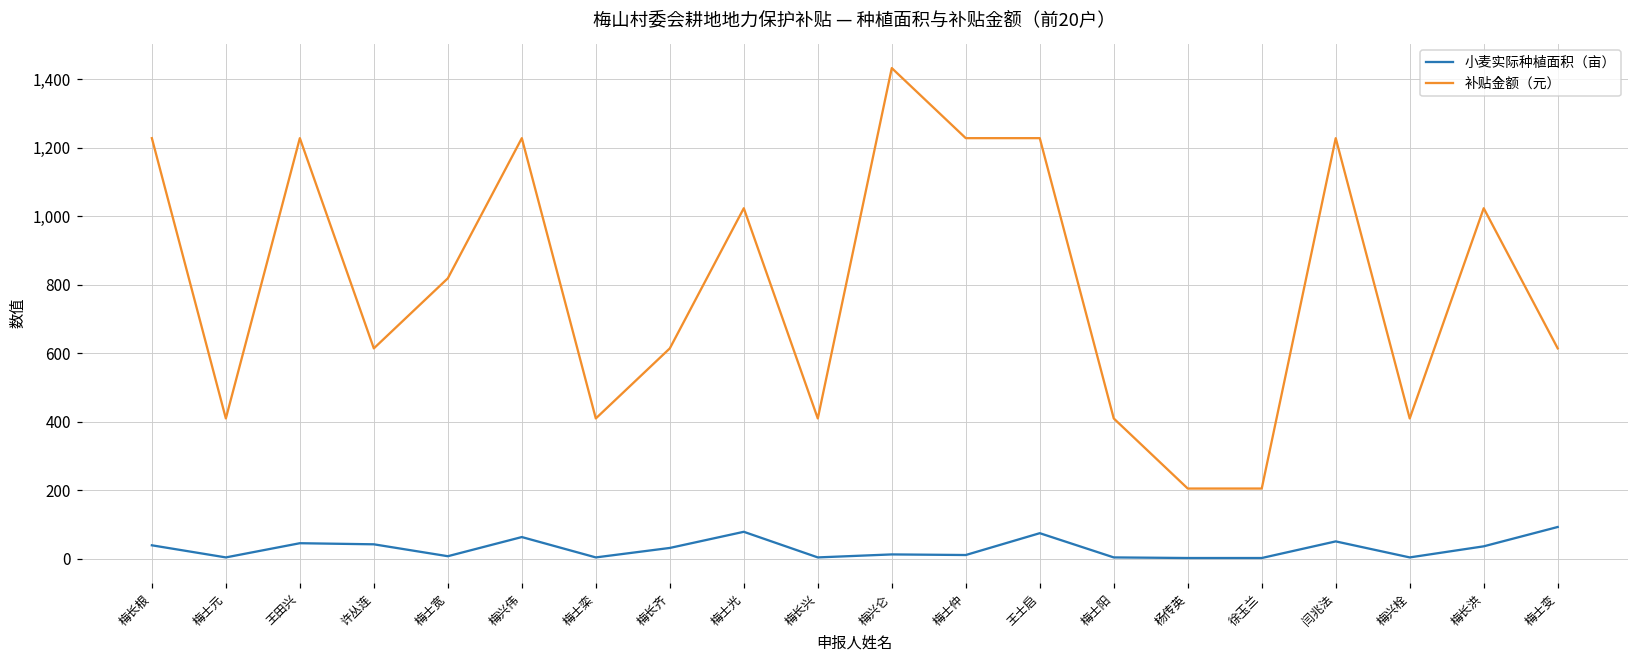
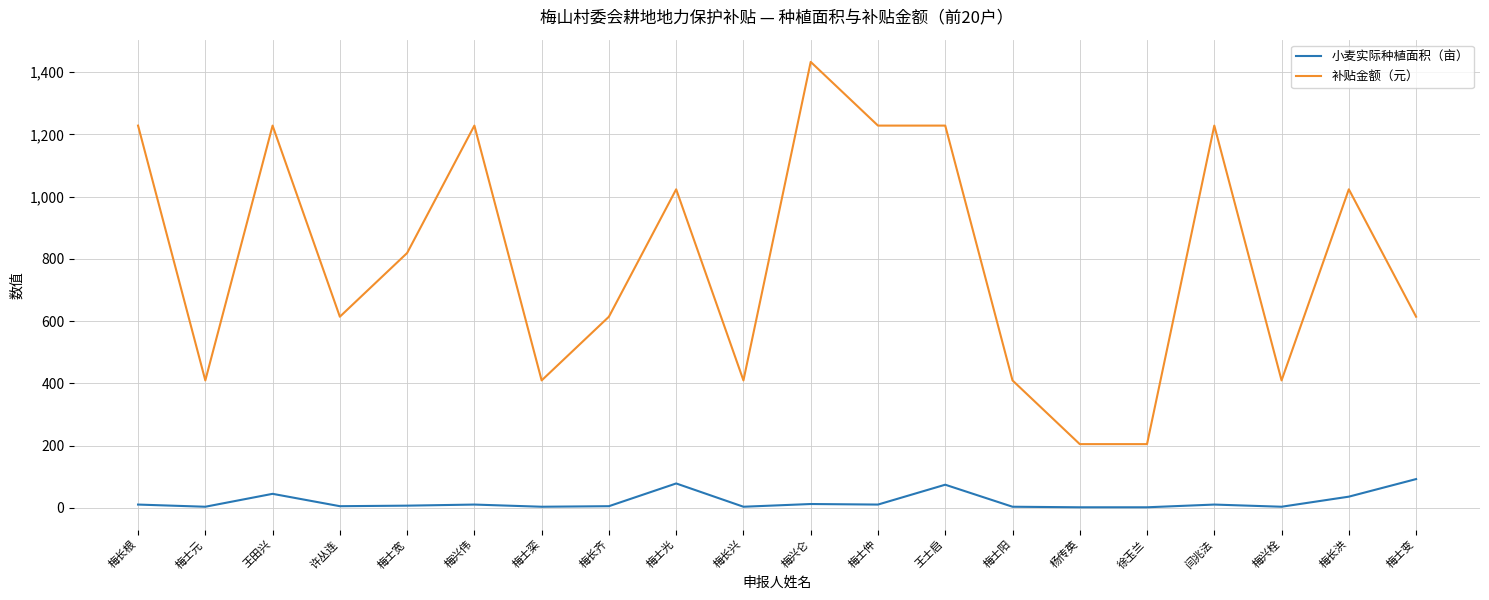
小麦实际种植面积（亩）, 梅长根: 40 -> 10
小麦实际种植面积（亩）, 许丛连: 40 -> 10
小麦实际种植面积（亩）, 梅兴伟: 60 -> 10
小麦实际种植面积（亩）, 梅长齐: 30 -> 10
小麦实际种植面积（亩）, 闫兆法: 50 -> 10
